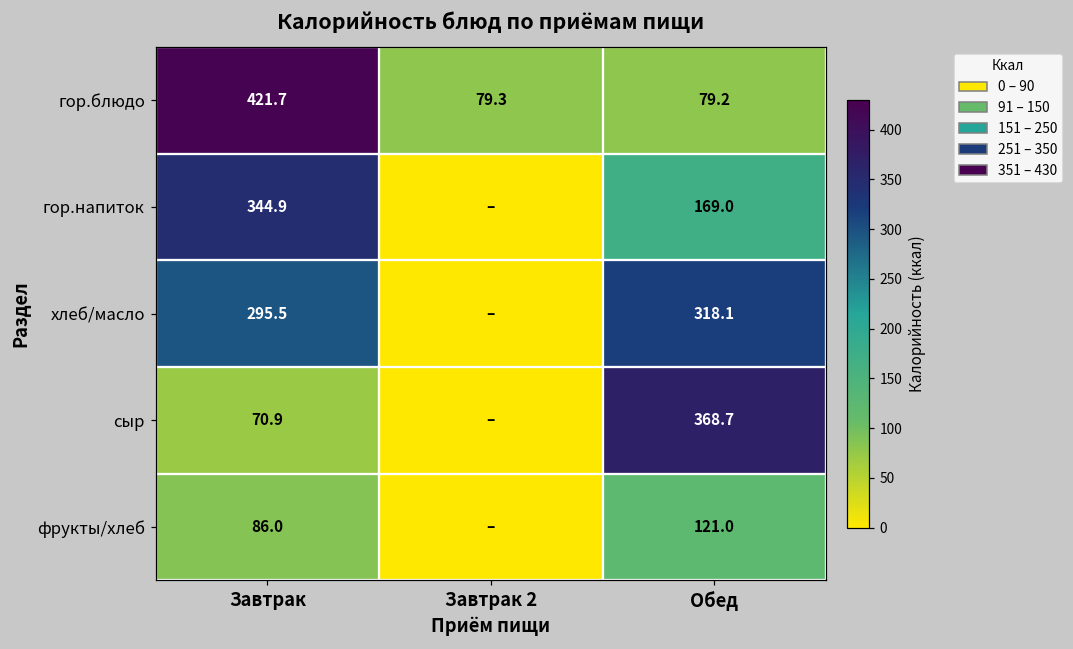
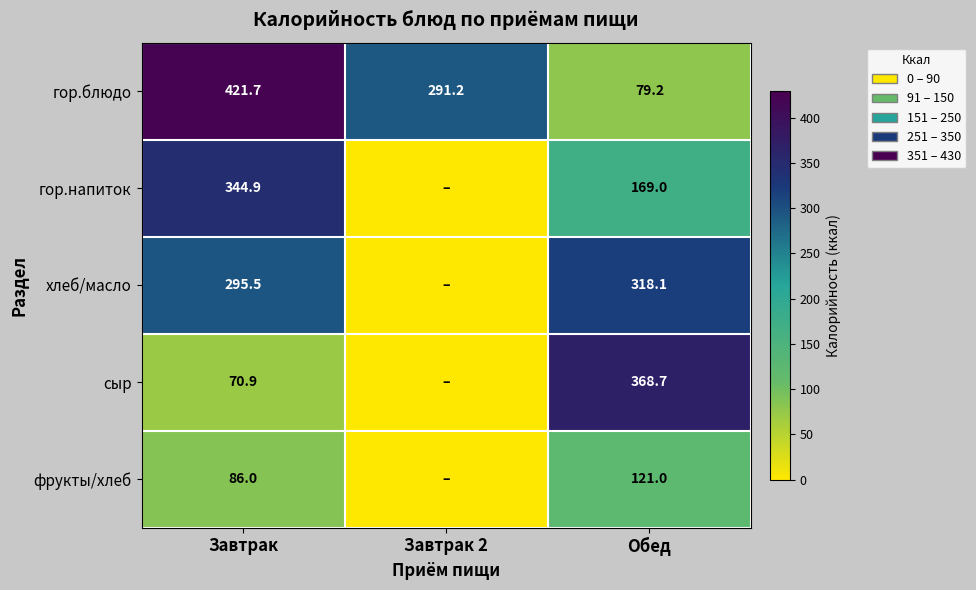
гор.блюдо, Завтрак 2: 79.3 -> 291.2
